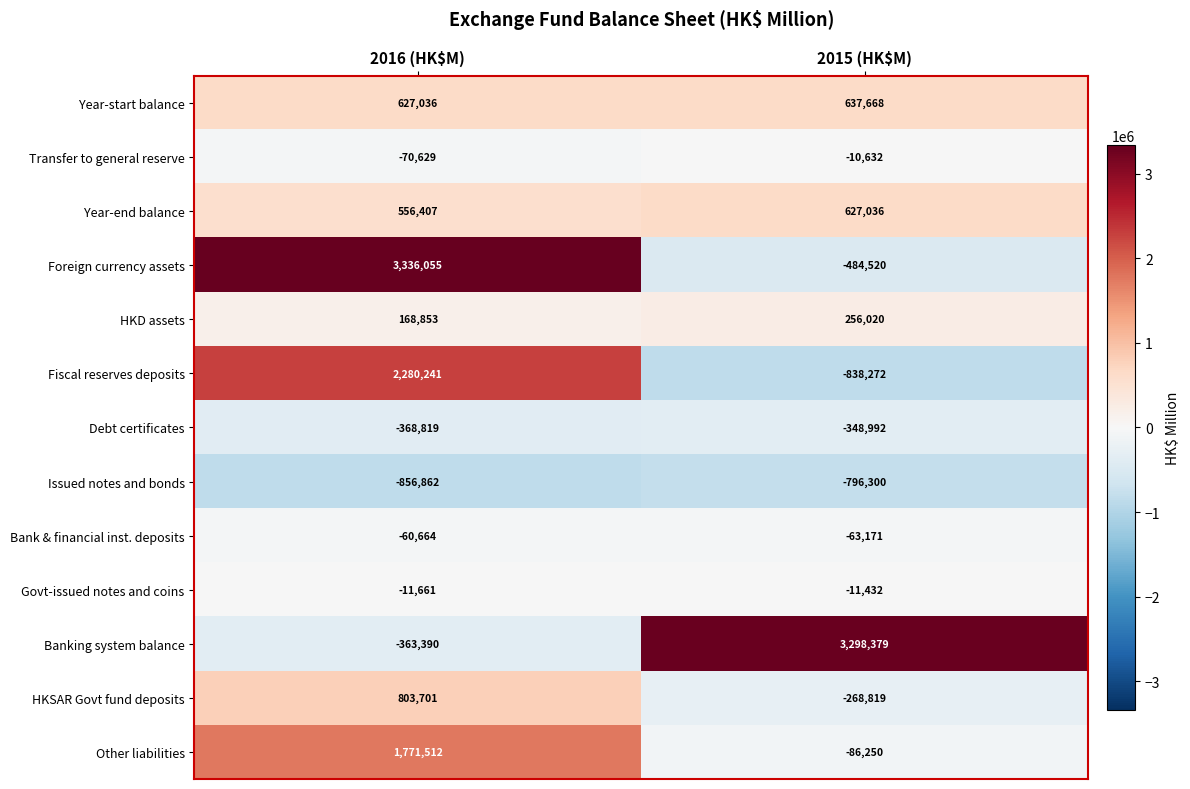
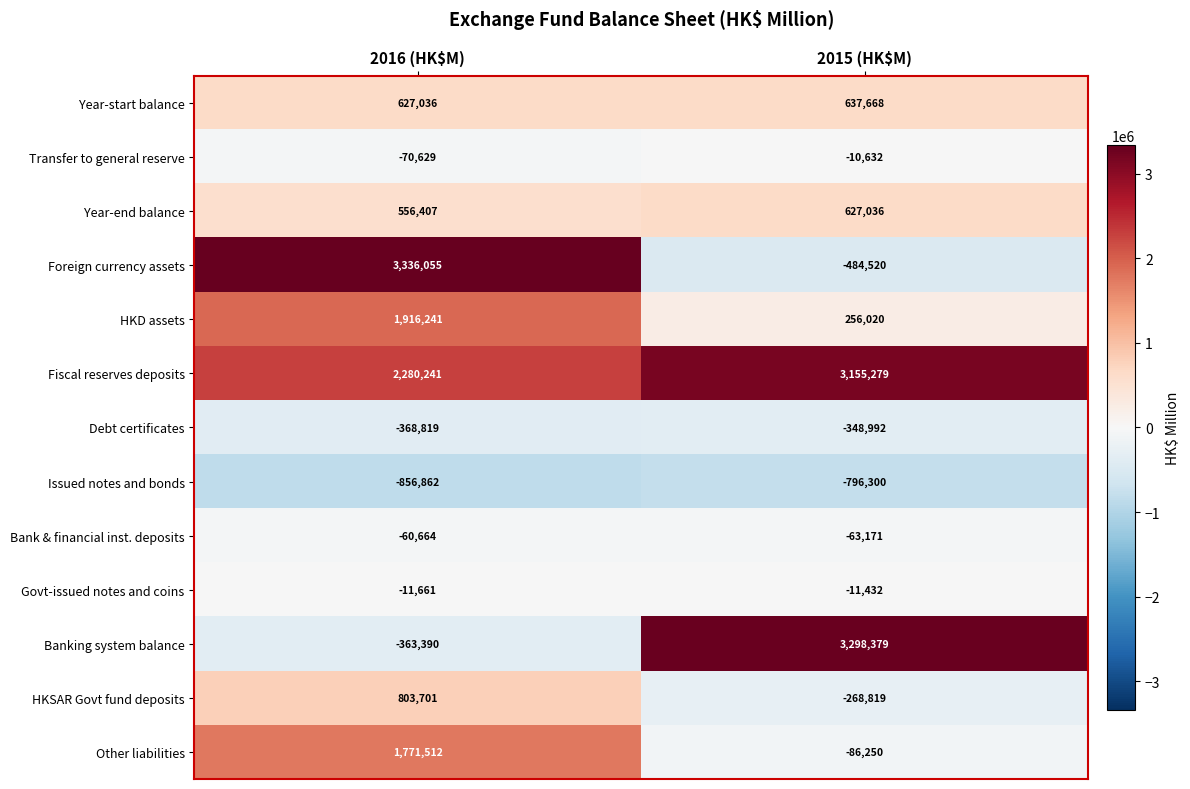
HKD assets, 2016 (HK$M): 168,853 -> 1,916,241
Fiscal reserves deposits, 2015 (HK$M): -838,272 -> 3,155,279
